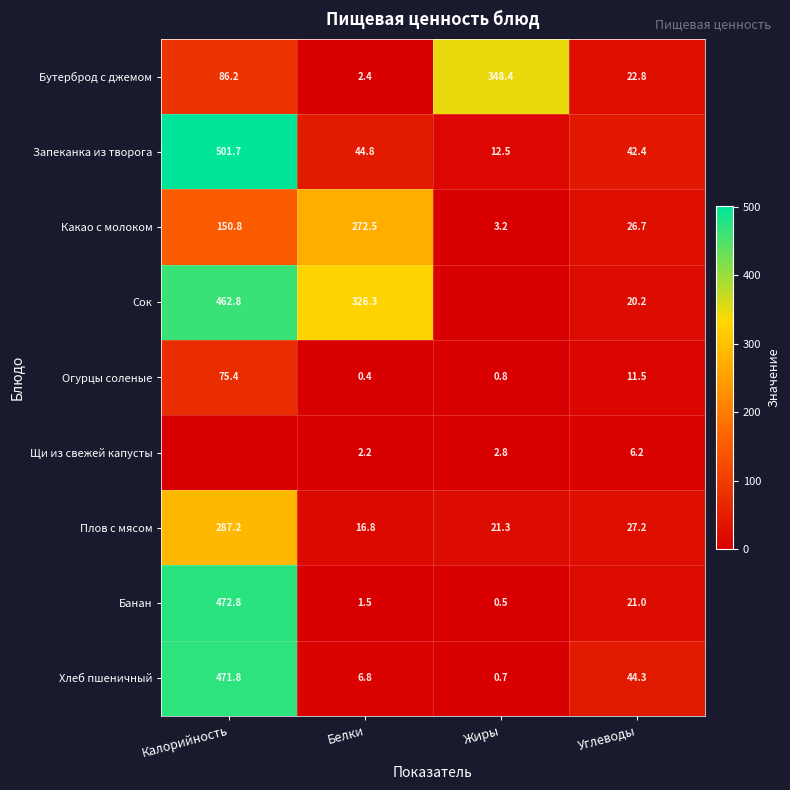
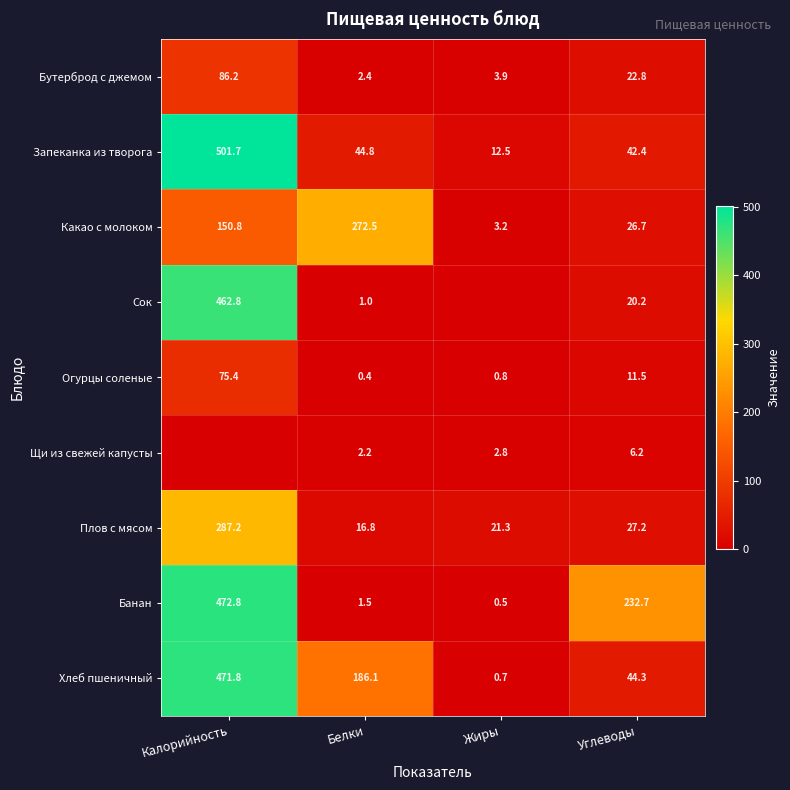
Бутерброд с джемом, Жиры: 348.4 -> 3.9
Сок, Белки: 326.3 -> 1.0
Банан, Углеводы: 21.0 -> 232.7
Хлеб пшеничный, Белки: 6.8 -> 186.1
